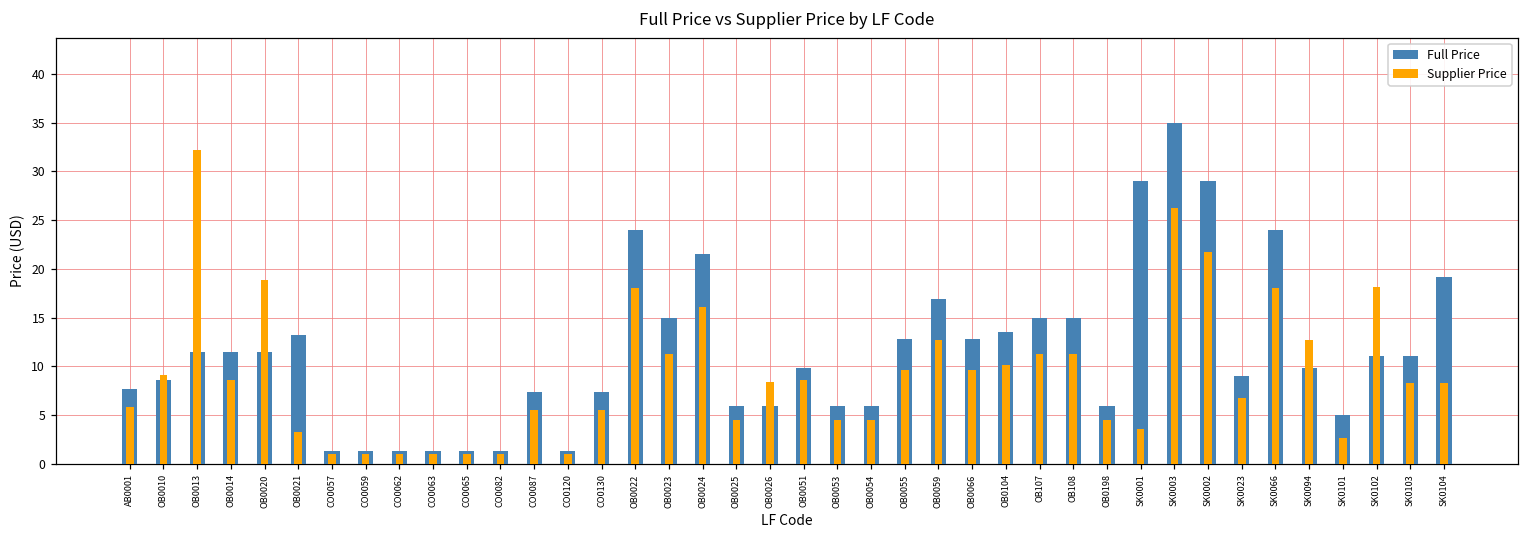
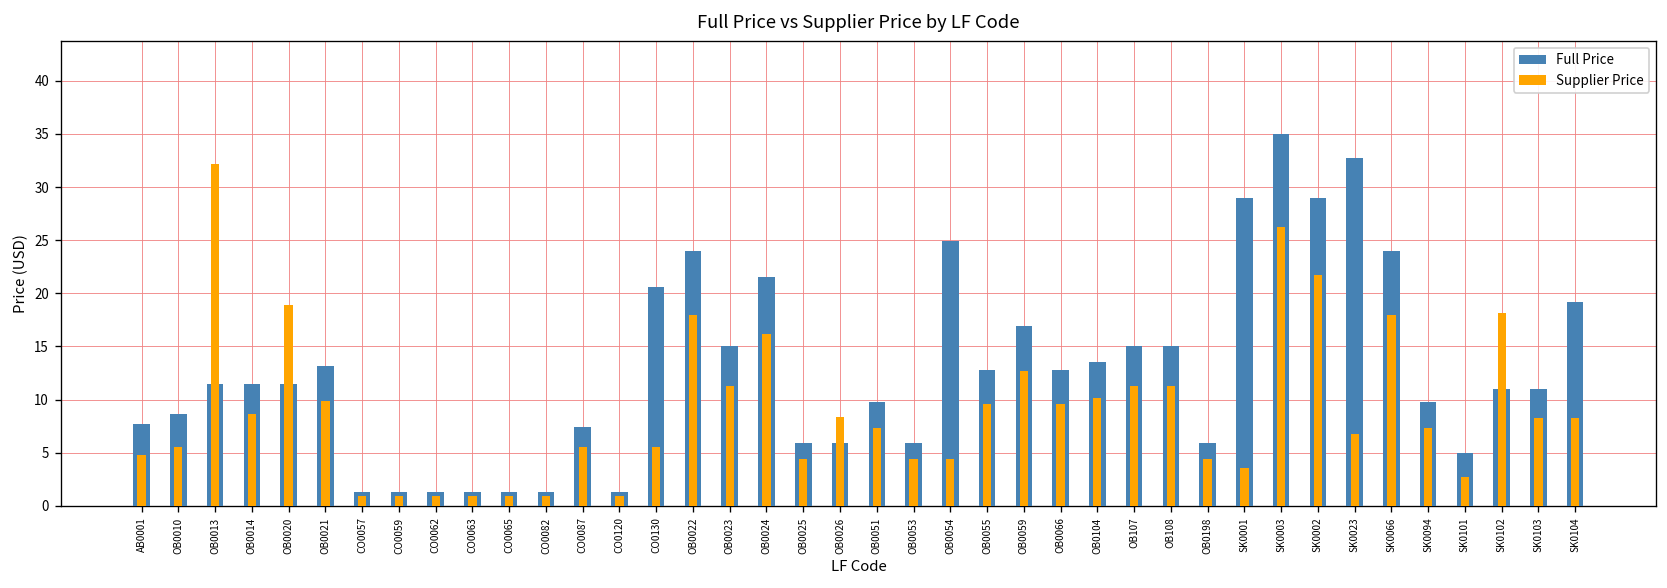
Supplier Price, AB0001: 6 -> 5
Supplier Price, OB0010: 9 -> 6
Supplier Price, OB0021: 3 -> 10
Full Price, CO0130: 7 -> 21
Supplier Price, OB0051: 9 -> 7
Full Price, OB0054: 6 -> 25
Full Price, SK0023: 9 -> 33
Supplier Price, SK0094: 13 -> 7
